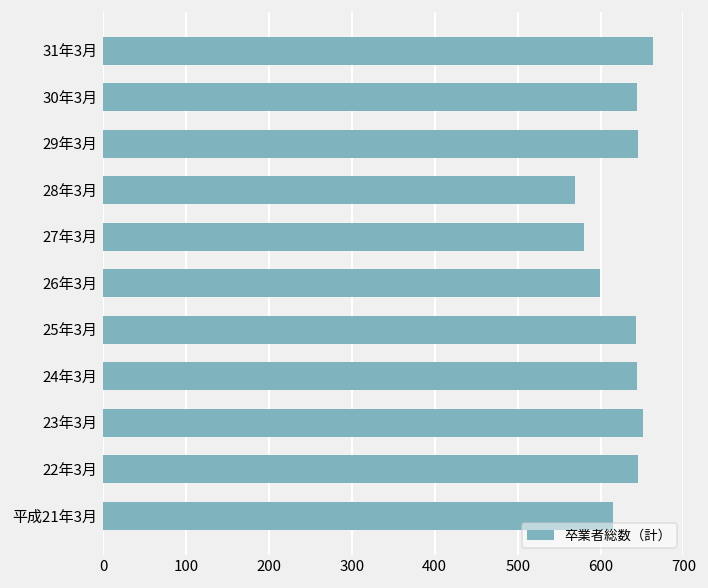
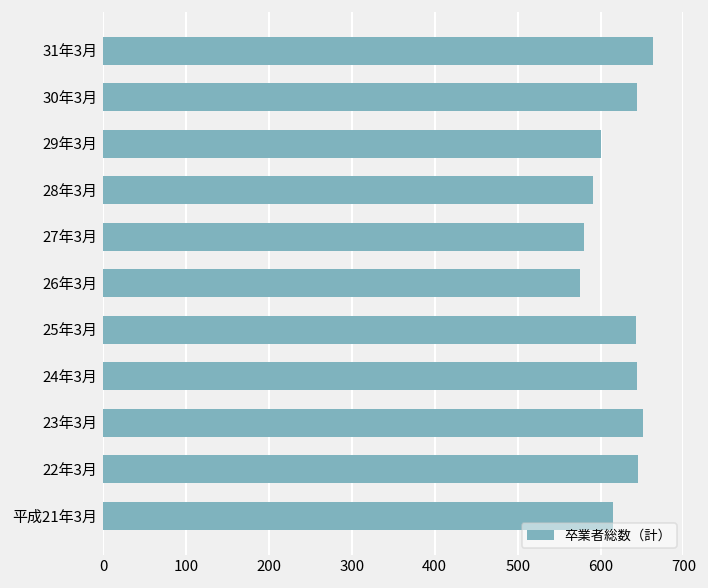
29年3月: 650 -> 600
28年3月: 570 -> 590
26年3月: 600 -> 580
